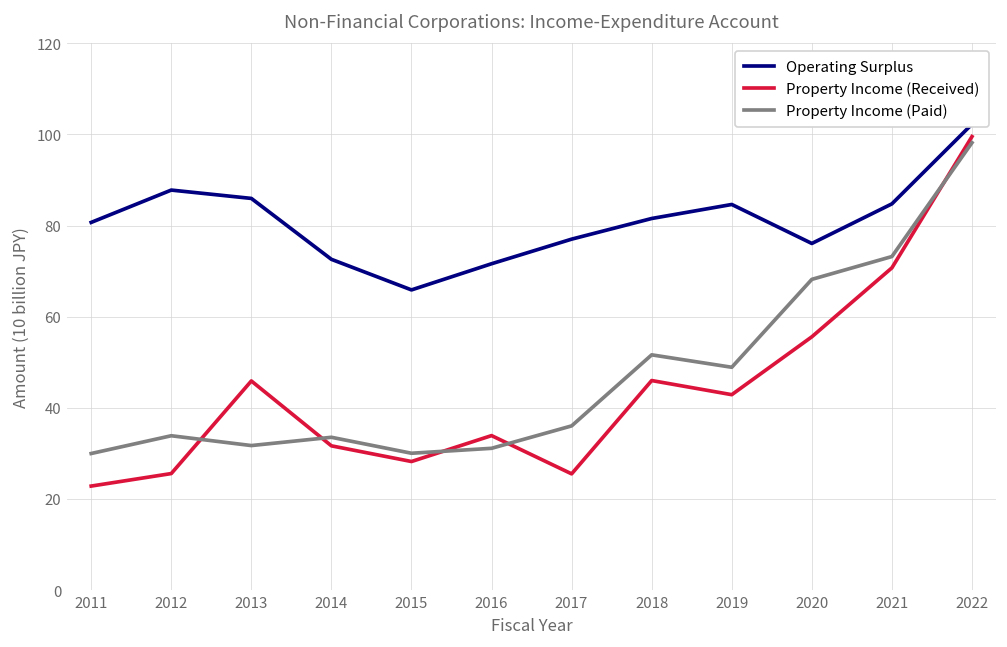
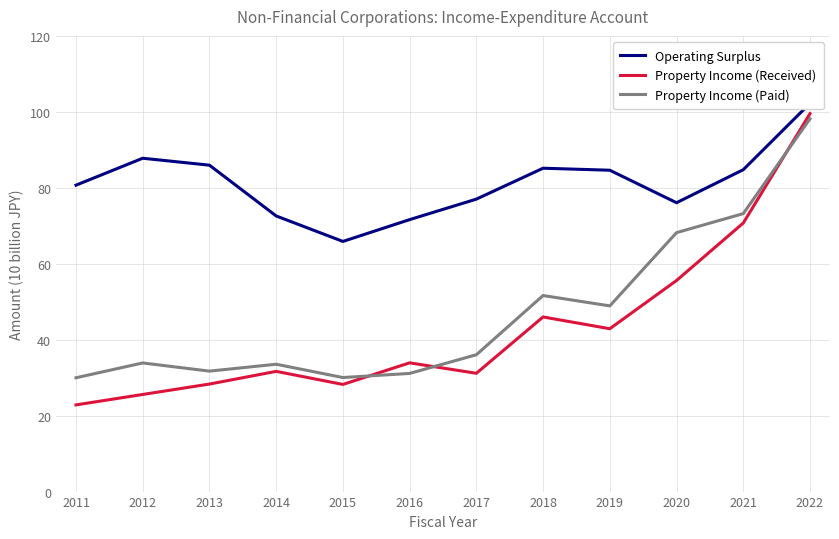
Property Income (Received), 2013: 46 -> 28
Property Income (Received), 2017: 26 -> 31
Operating Surplus, 2018: 82 -> 85
